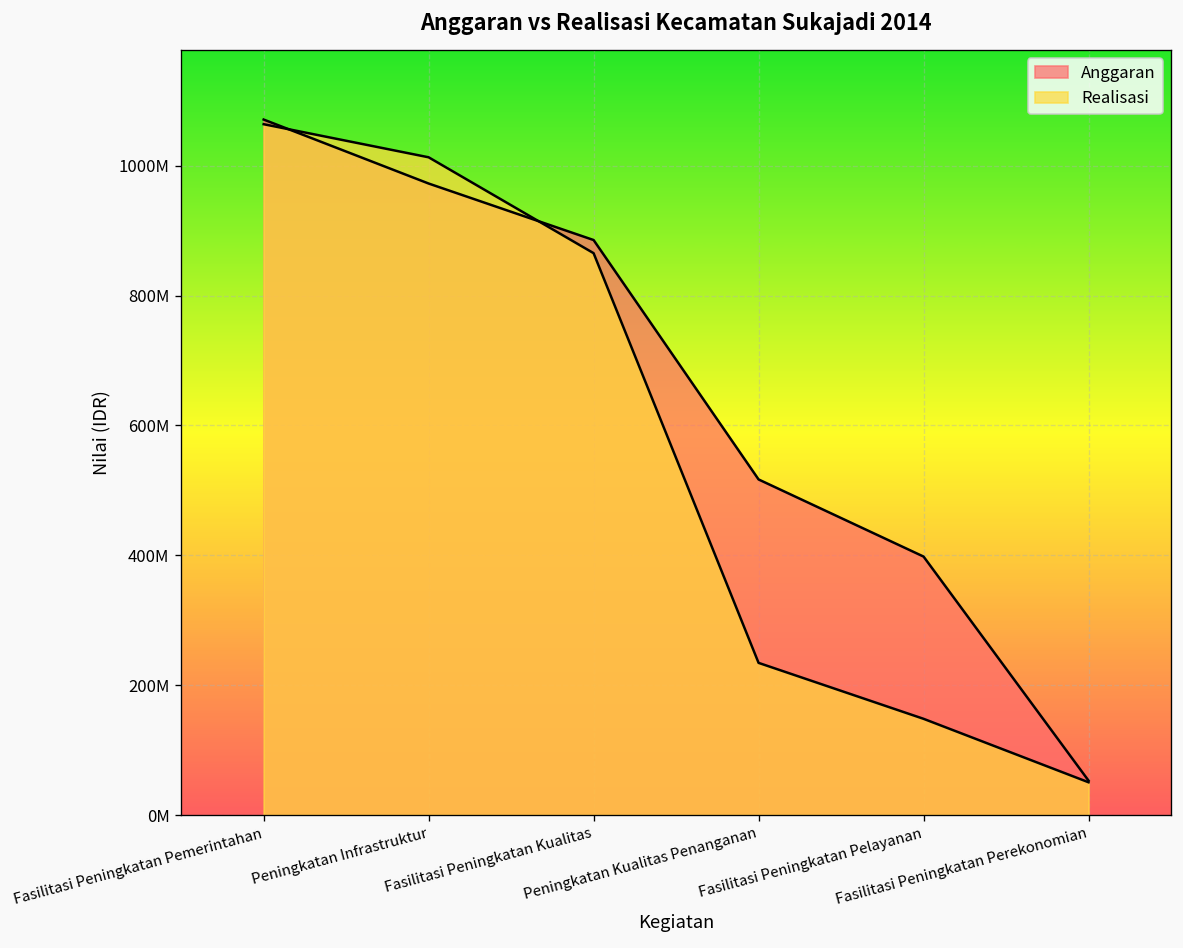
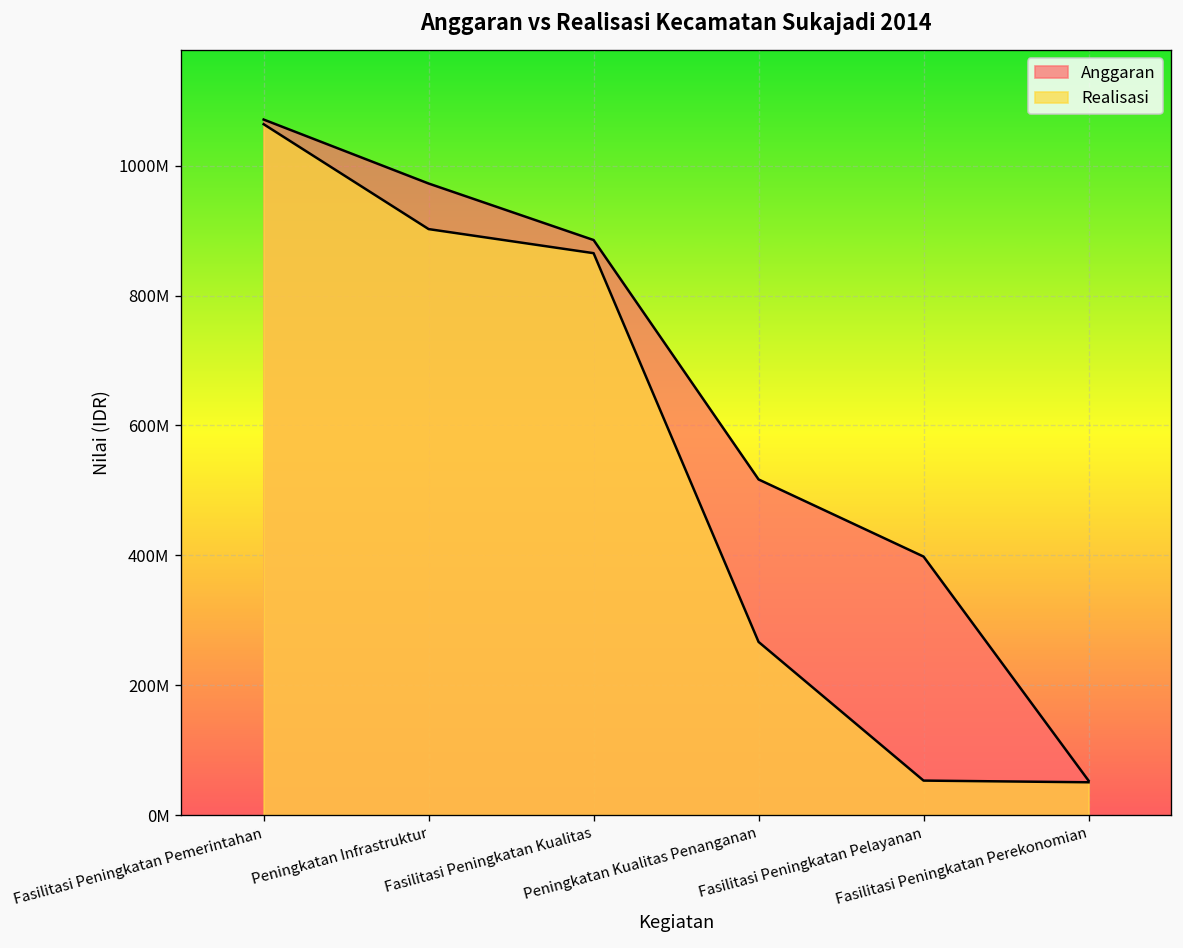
Realisasi, Peningkatan Infrastruktur: 1010000000 -> 900000000
Realisasi, Peningkatan Kualitas Penanganan: 230000000 -> 270000000
Realisasi, Fasilitasi Peningkatan Pelayanan: 150000000 -> 50000000
